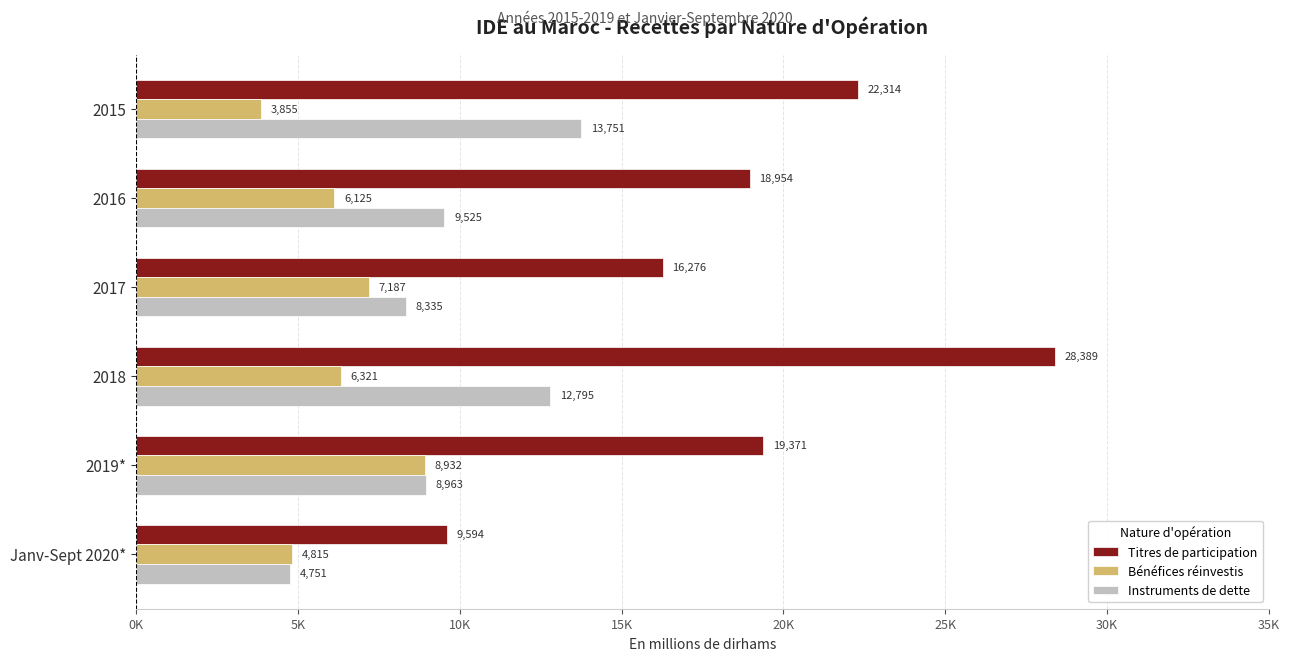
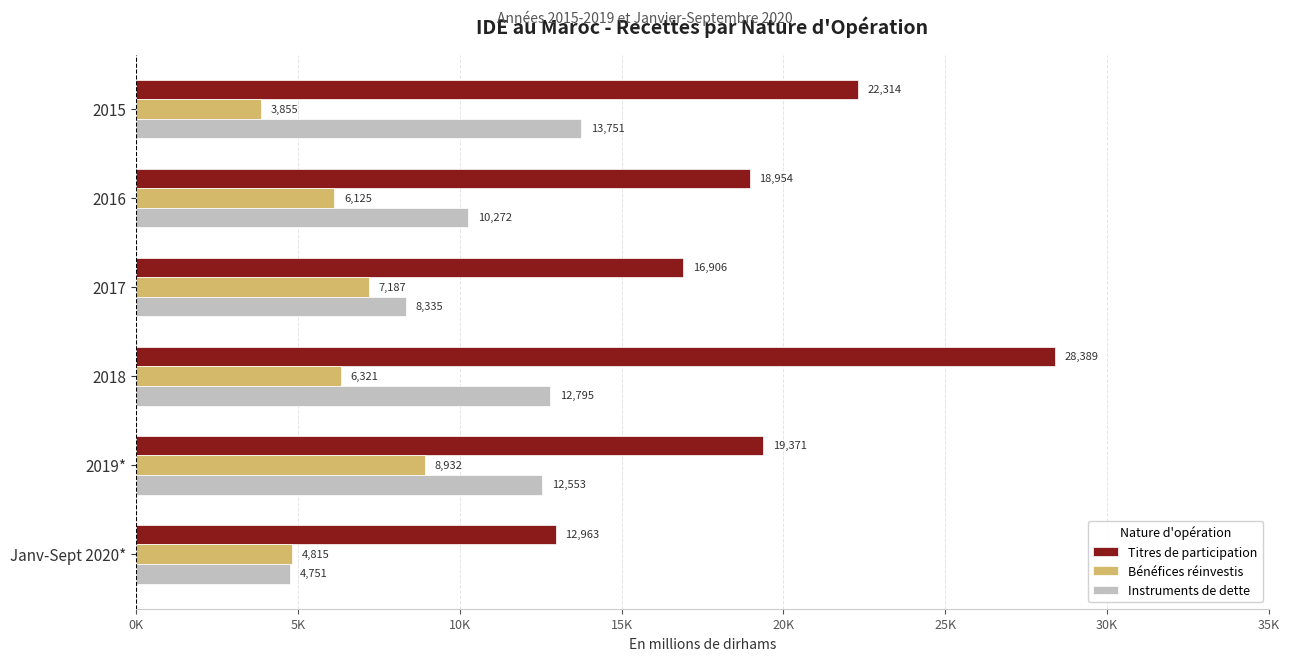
Instruments de dette, 2016: 9,525 -> 10,272
Titres de participation, 2017: 16,276 -> 16,906
Instruments de dette, 2019*: 8,963 -> 12,553
Titres de participation, Janv-Sept 2020*: 9,594 -> 12,963
